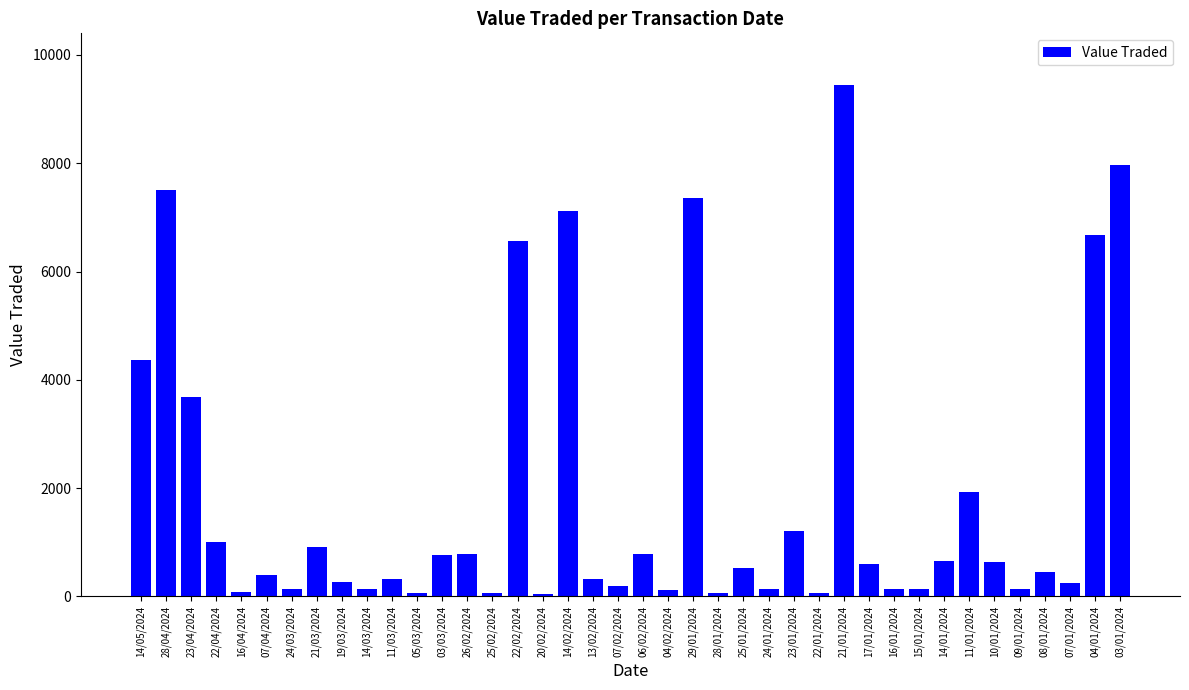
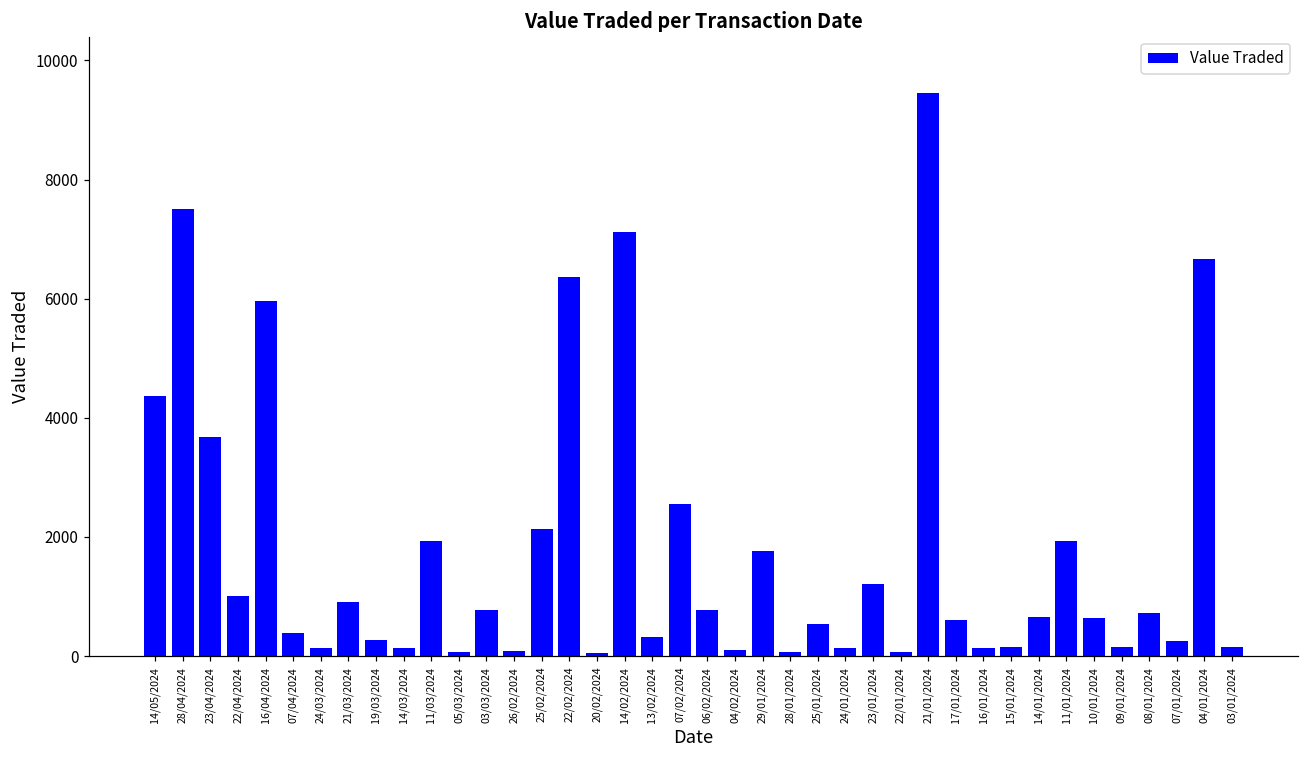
16/04/2024: 100 -> 6000
11/03/2024: 300 -> 1900
26/02/2024: 800 -> 100
25/02/2024: 100 -> 2100
22/02/2024: 6600 -> 6400
07/02/2024: 200 -> 2600
29/01/2024: 7400 -> 1800
08/01/2024: 500 -> 700
03/01/2024: 8000 -> 100
